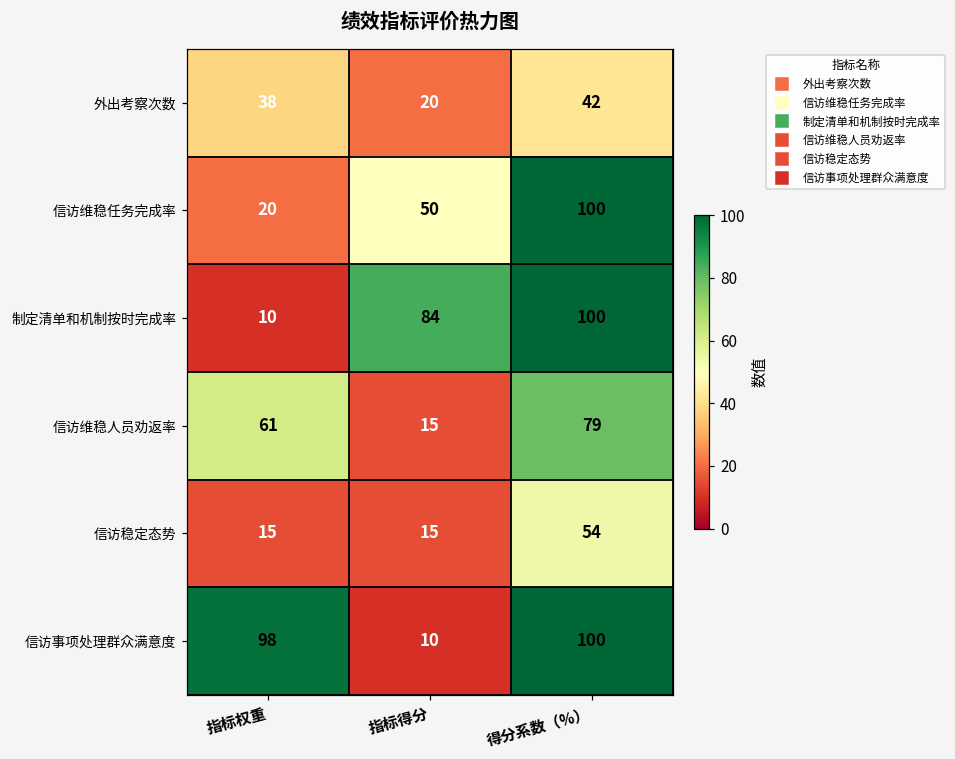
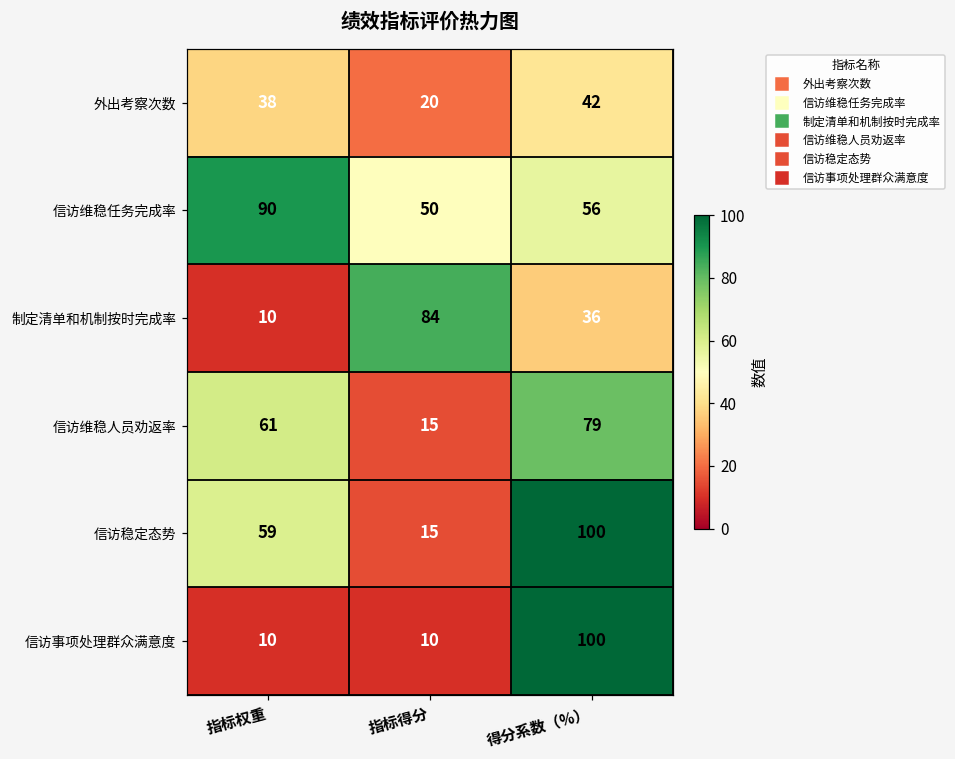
信访维稳任务完成率, 指标权重: 20 -> 90
信访维稳任务完成率, 得分系数（%）: 100 -> 56
制定清单和机制按时完成率, 得分系数（%）: 100 -> 36
信访稳定态势, 指标权重: 15 -> 59
信访稳定态势, 得分系数（%）: 54 -> 100
信访事项处理群众满意度, 指标权重: 98 -> 10
